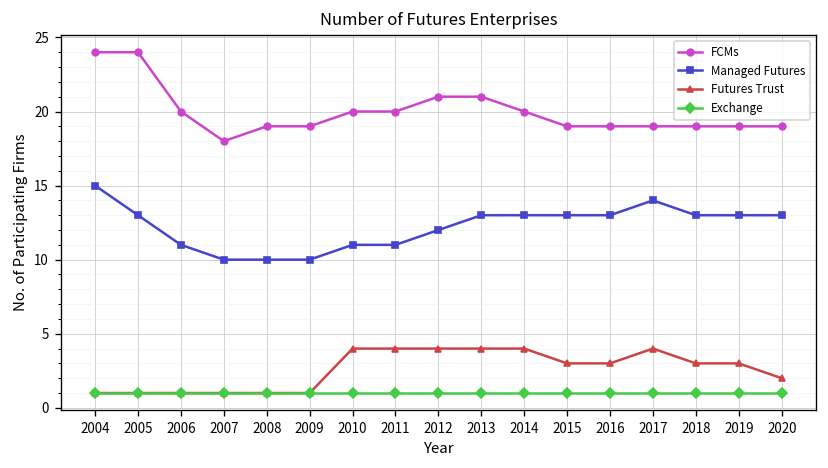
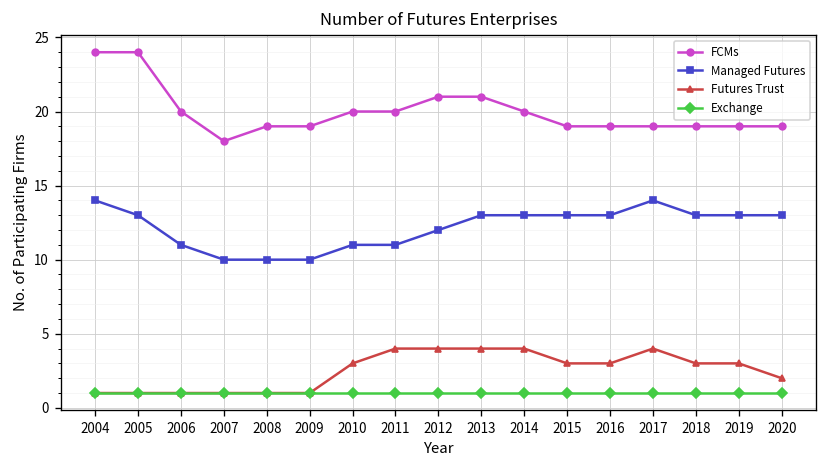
Managed Futures, 2004: 15 -> 14
Futures Trust, 2010: 4 -> 3
